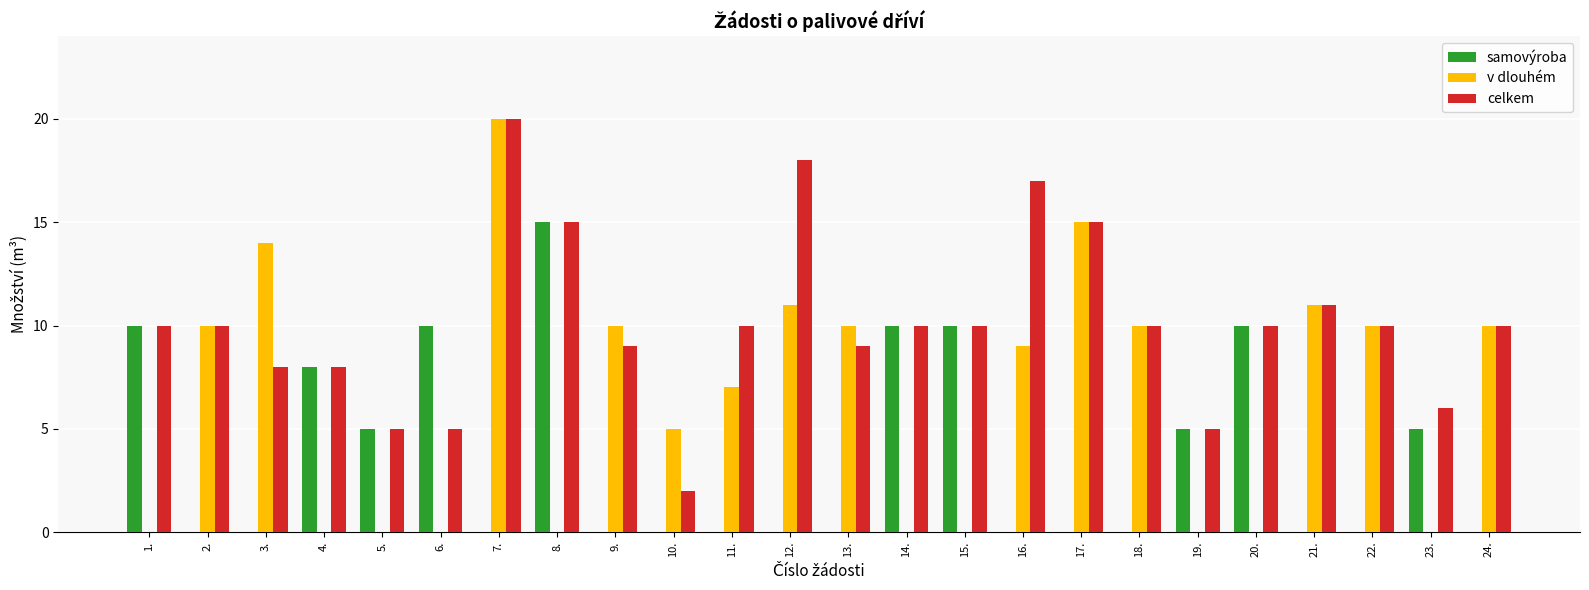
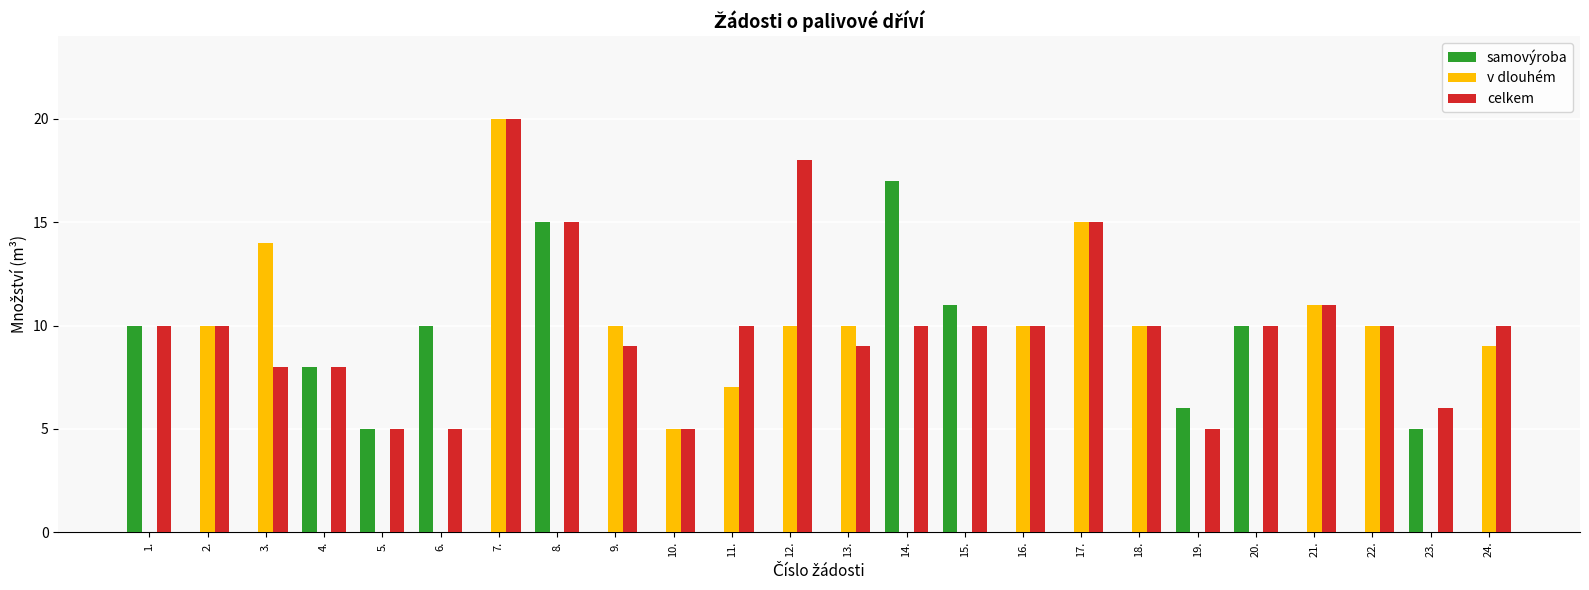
celkem, 10.: 2 -> 5
v dlouhém, 12.: 11 -> 10
samovýroba, 14.: 10 -> 17
samovýroba, 15.: 10 -> 11
v dlouhém, 16.: 9 -> 10
celkem, 16.: 17 -> 10
samovýroba, 19.: 5 -> 6
v dlouhém, 24.: 10 -> 9
